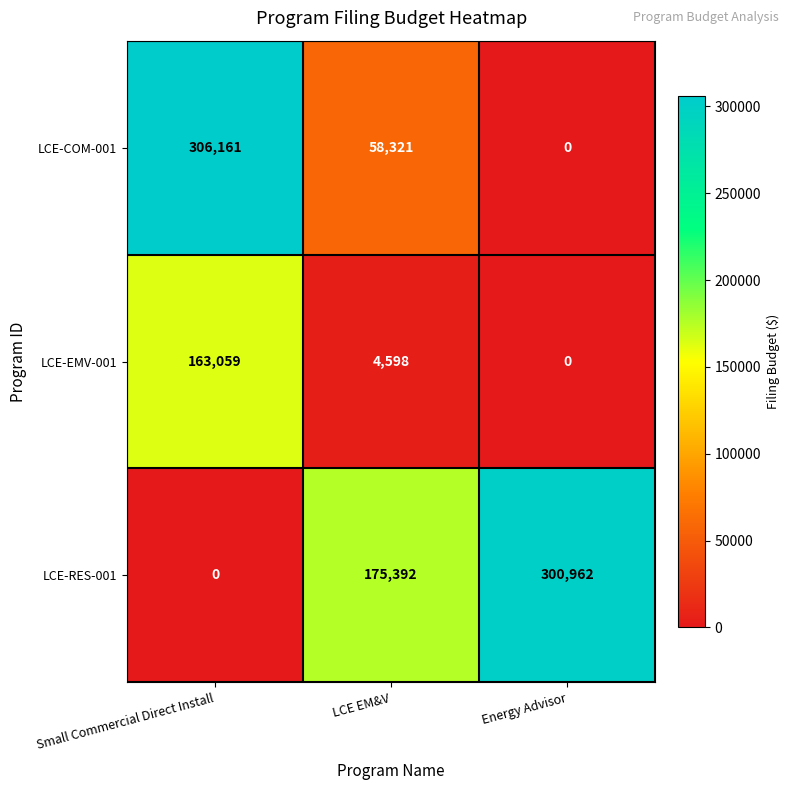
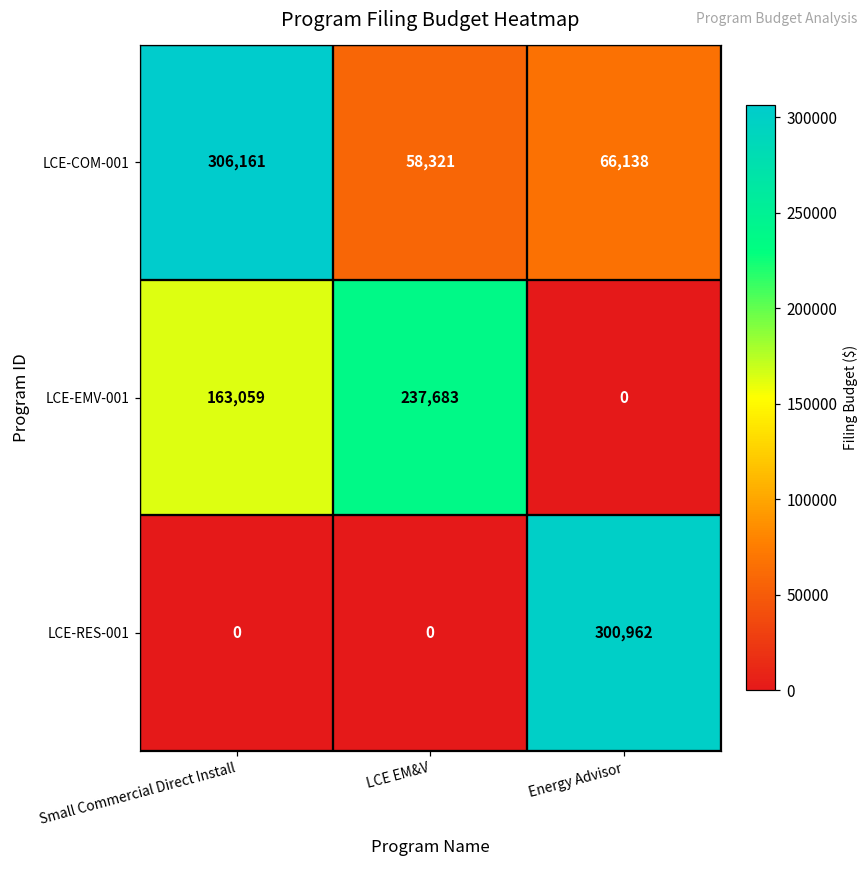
LCE-COM-001, Energy Advisor: 0 -> 66,138
LCE-EMV-001, LCE EM&V: 4,598 -> 237,683
LCE-RES-001, LCE EM&V: 175,392 -> 0
